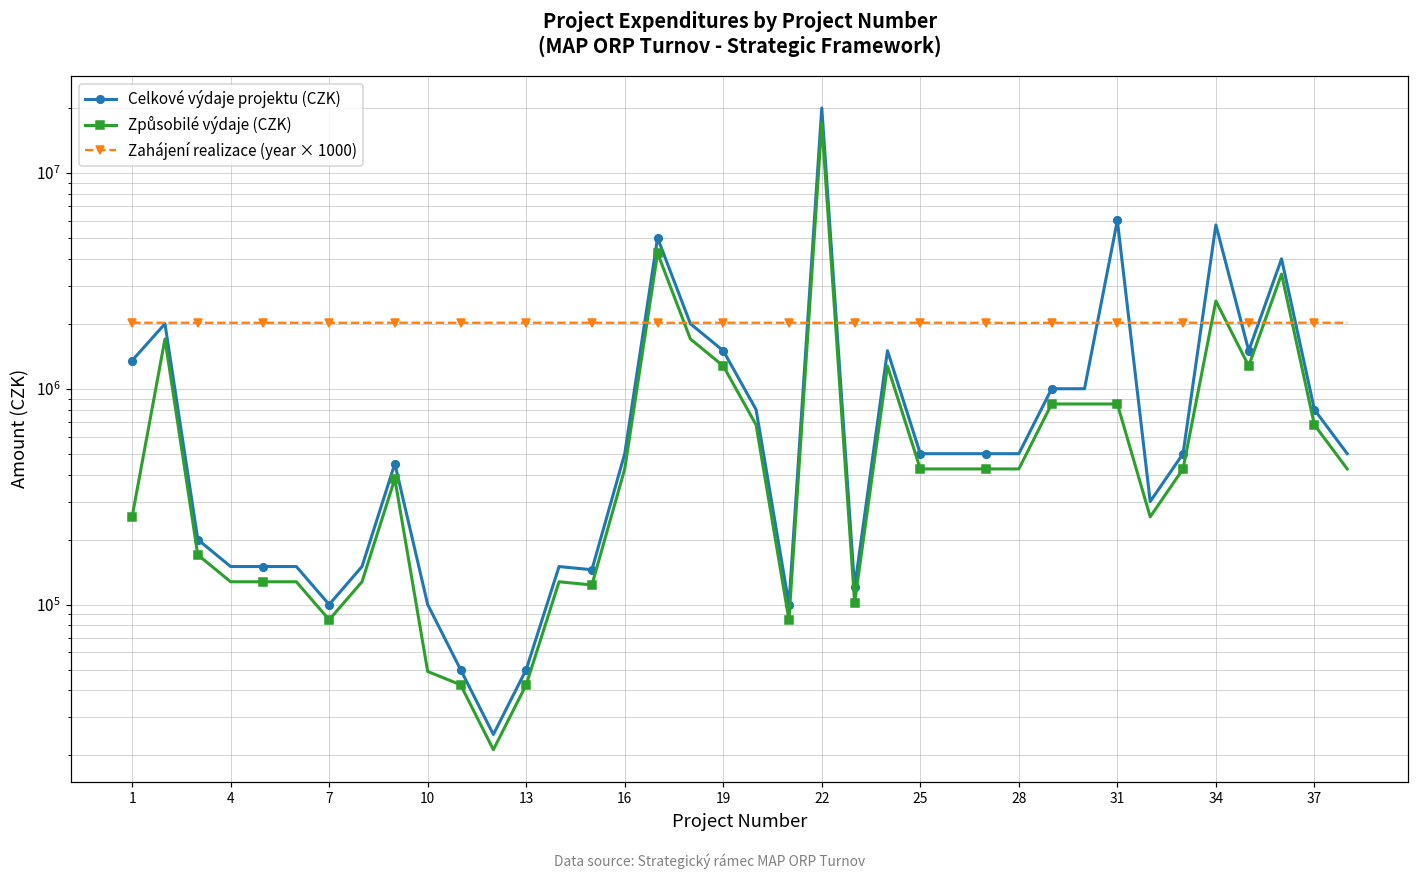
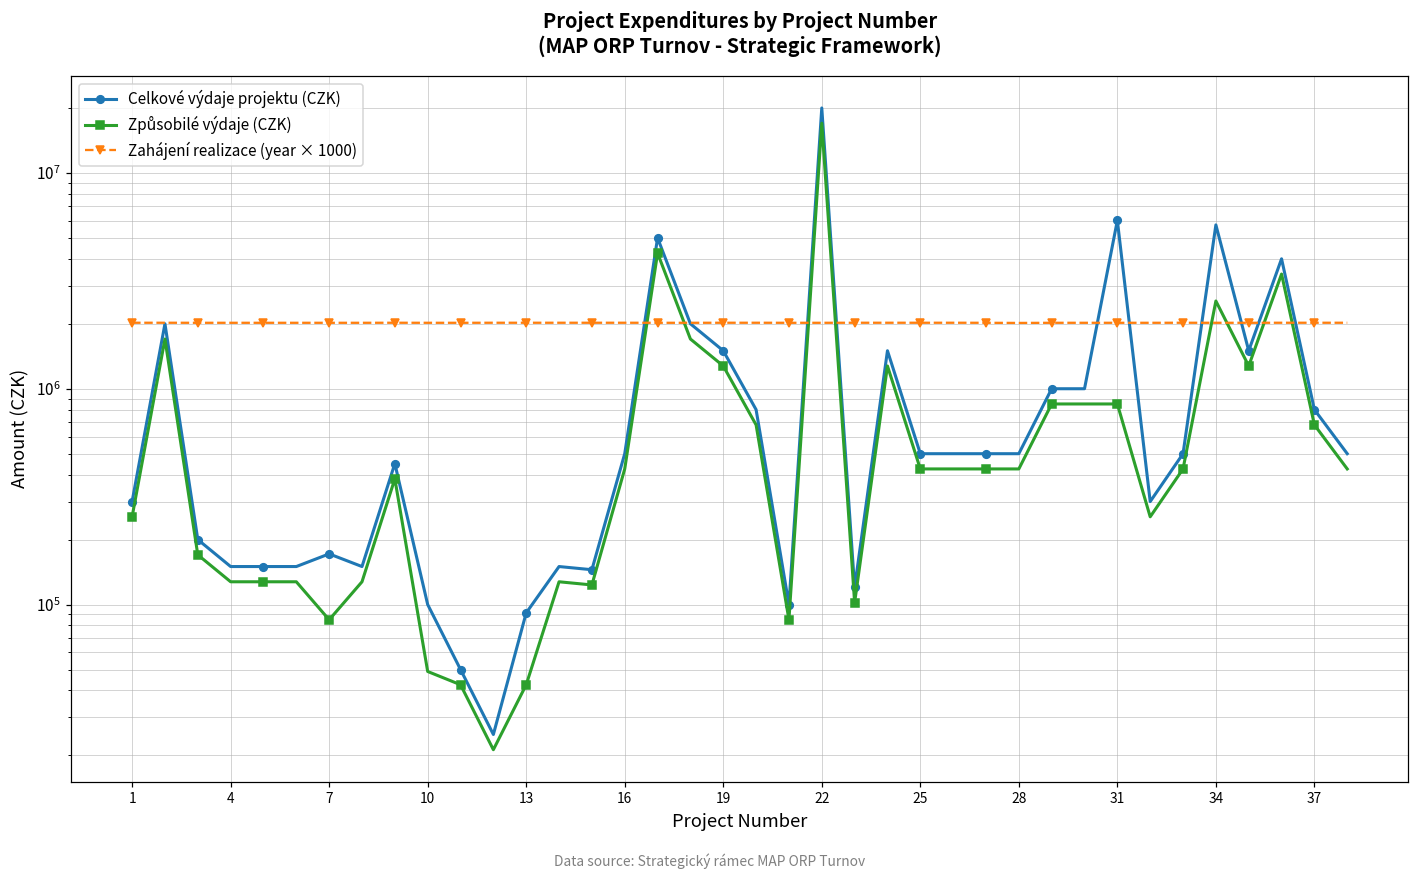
Celkové výdaje projektu (CZK), 1: 1400000 -> 300000
Celkové výdaje projektu (CZK), 7: 100000 -> 170000
Celkové výdaje projektu (CZK), 13: 50000 -> 90000
